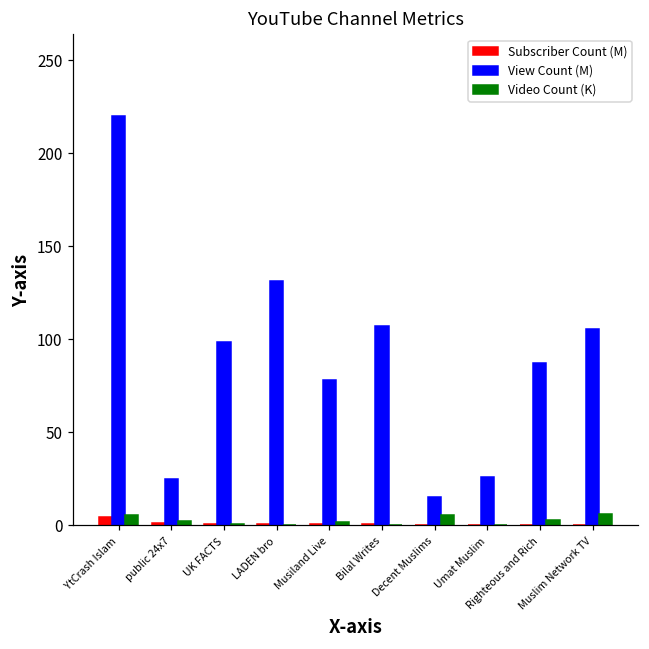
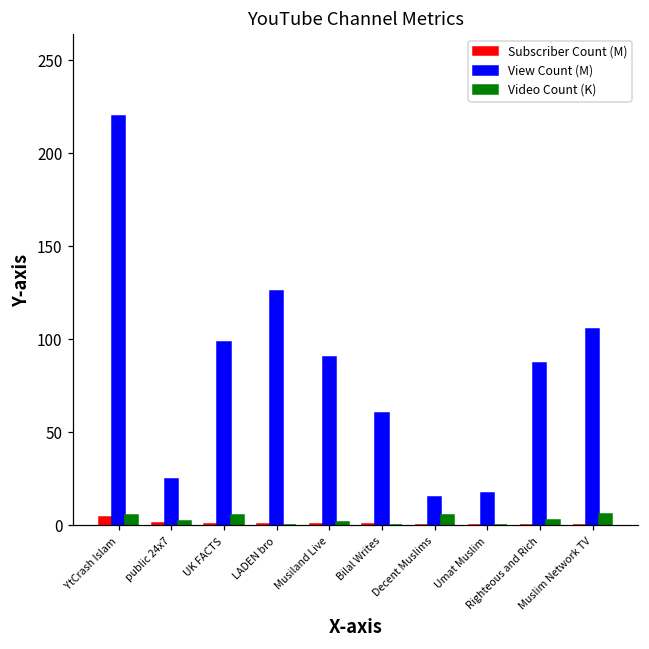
Video Count (K), UK FACTS: 1 -> 6
View Count (M), LADEN bro: 131 -> 126
View Count (M), Musiland Live: 78 -> 90
View Count (M), Bilal Writes: 107 -> 61
View Count (M), Umat Muslim: 26 -> 17
